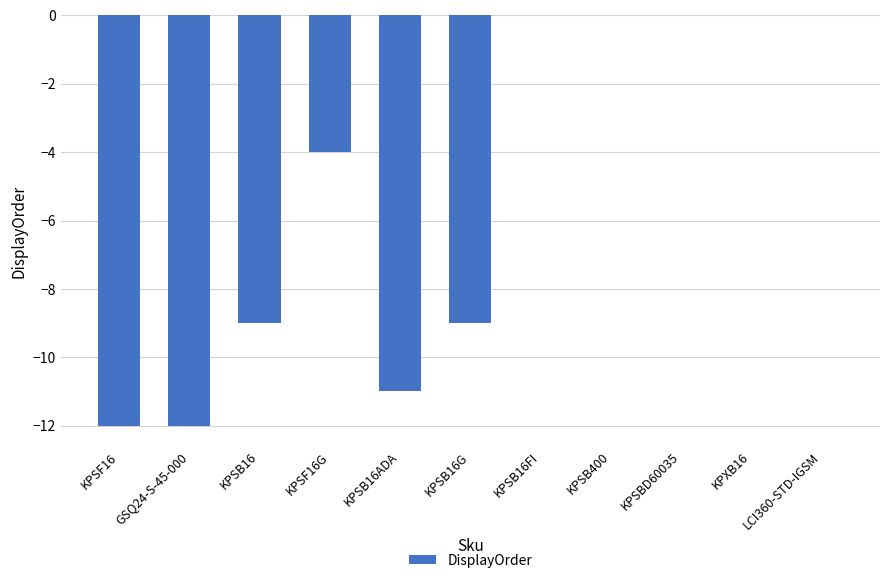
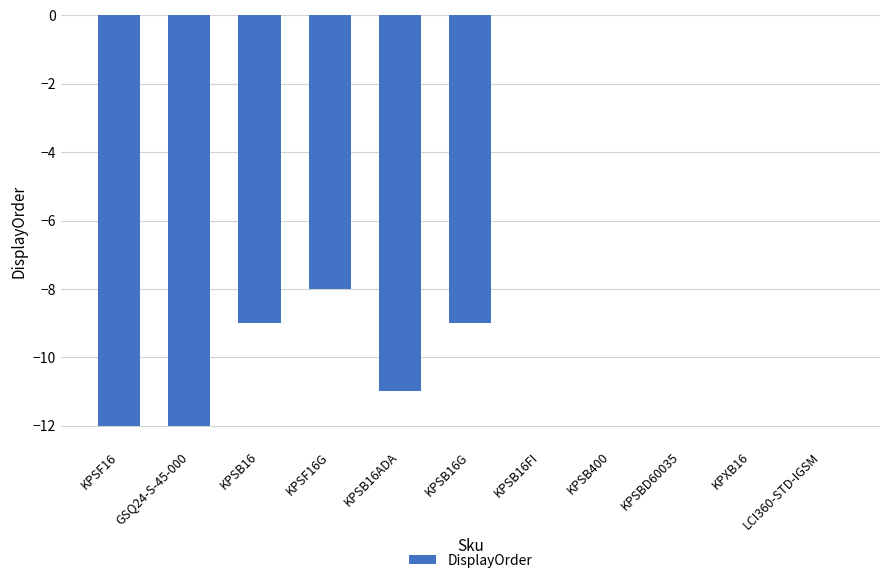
KPSF16G: -4 -> -8
